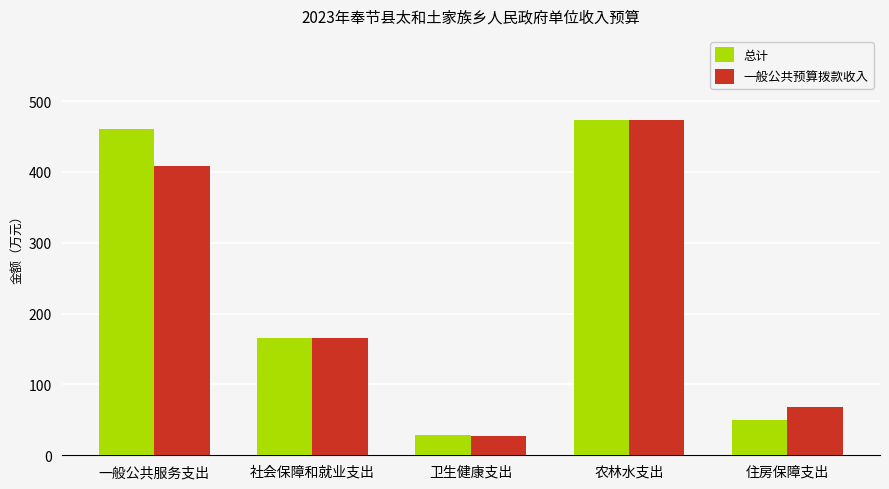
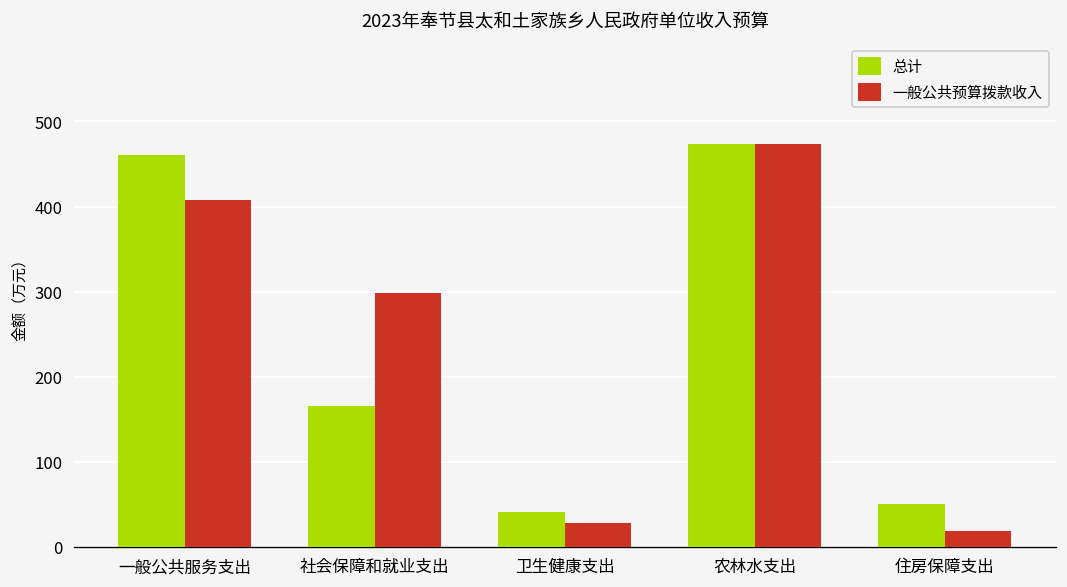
一般公共预算拨款收入, 社会保障和就业支出: 160 -> 300
总计, 卫生健康支出: 30 -> 40
一般公共预算拨款收入, 住房保障支出: 70 -> 20
